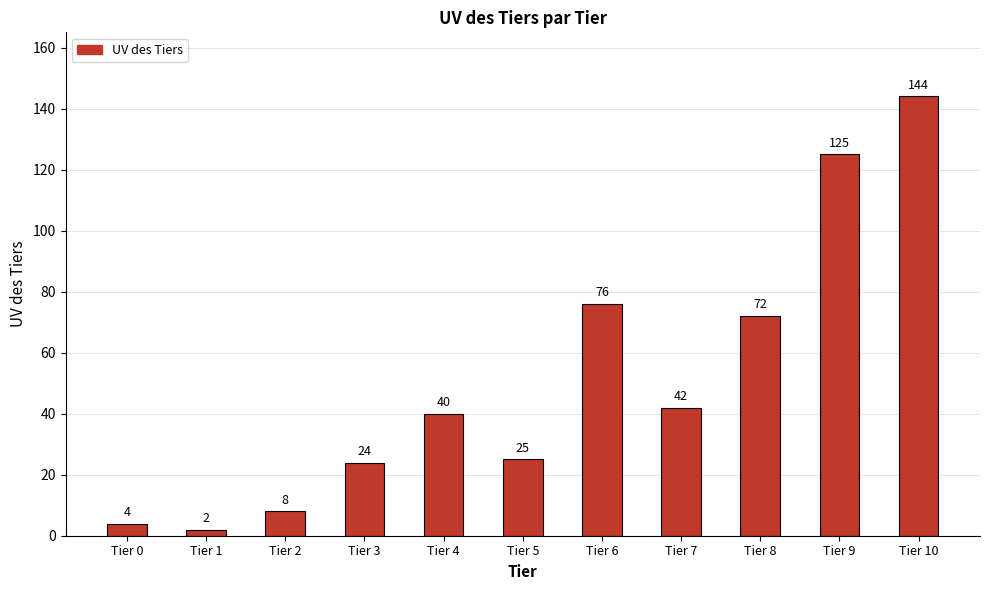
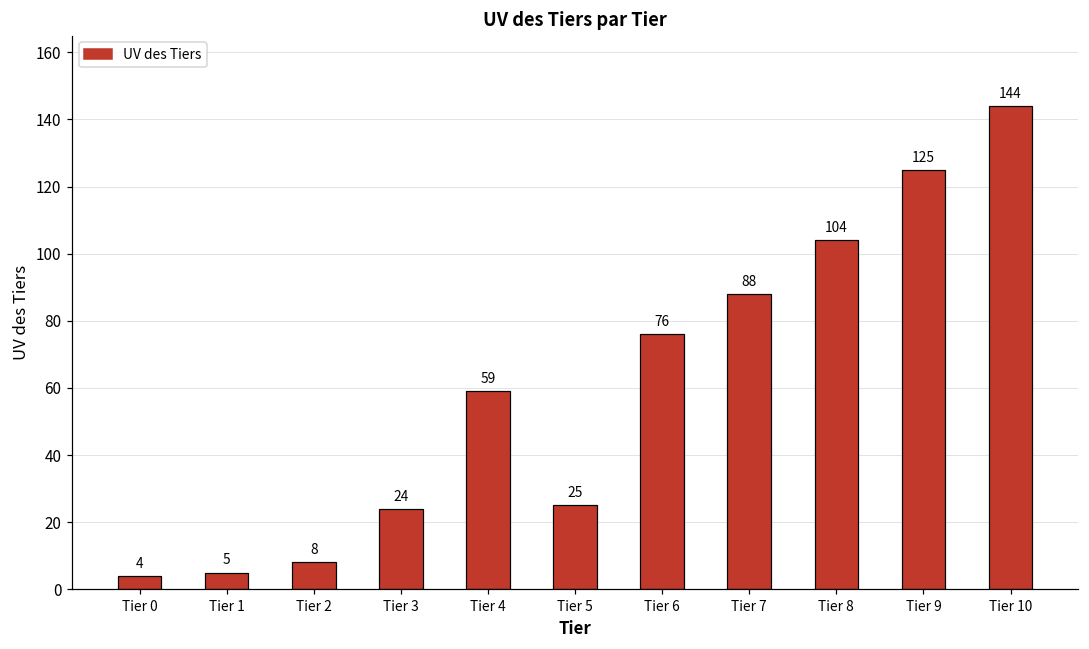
Tier 1: 2 -> 5
Tier 4: 40 -> 59
Tier 7: 42 -> 88
Tier 8: 72 -> 104
